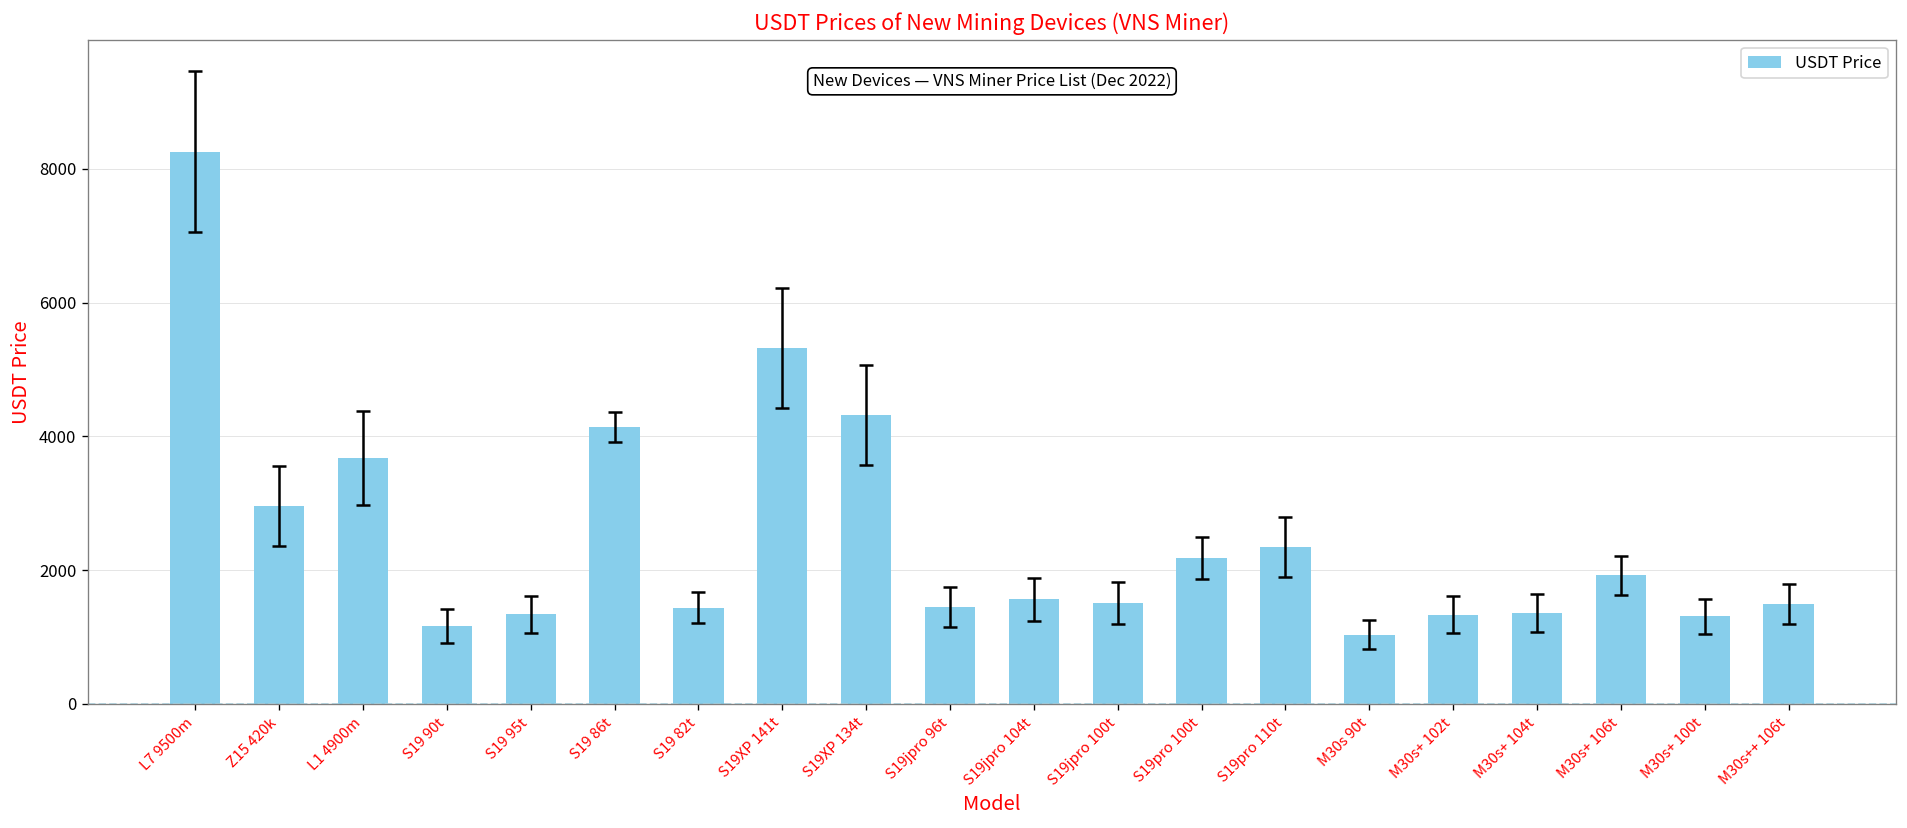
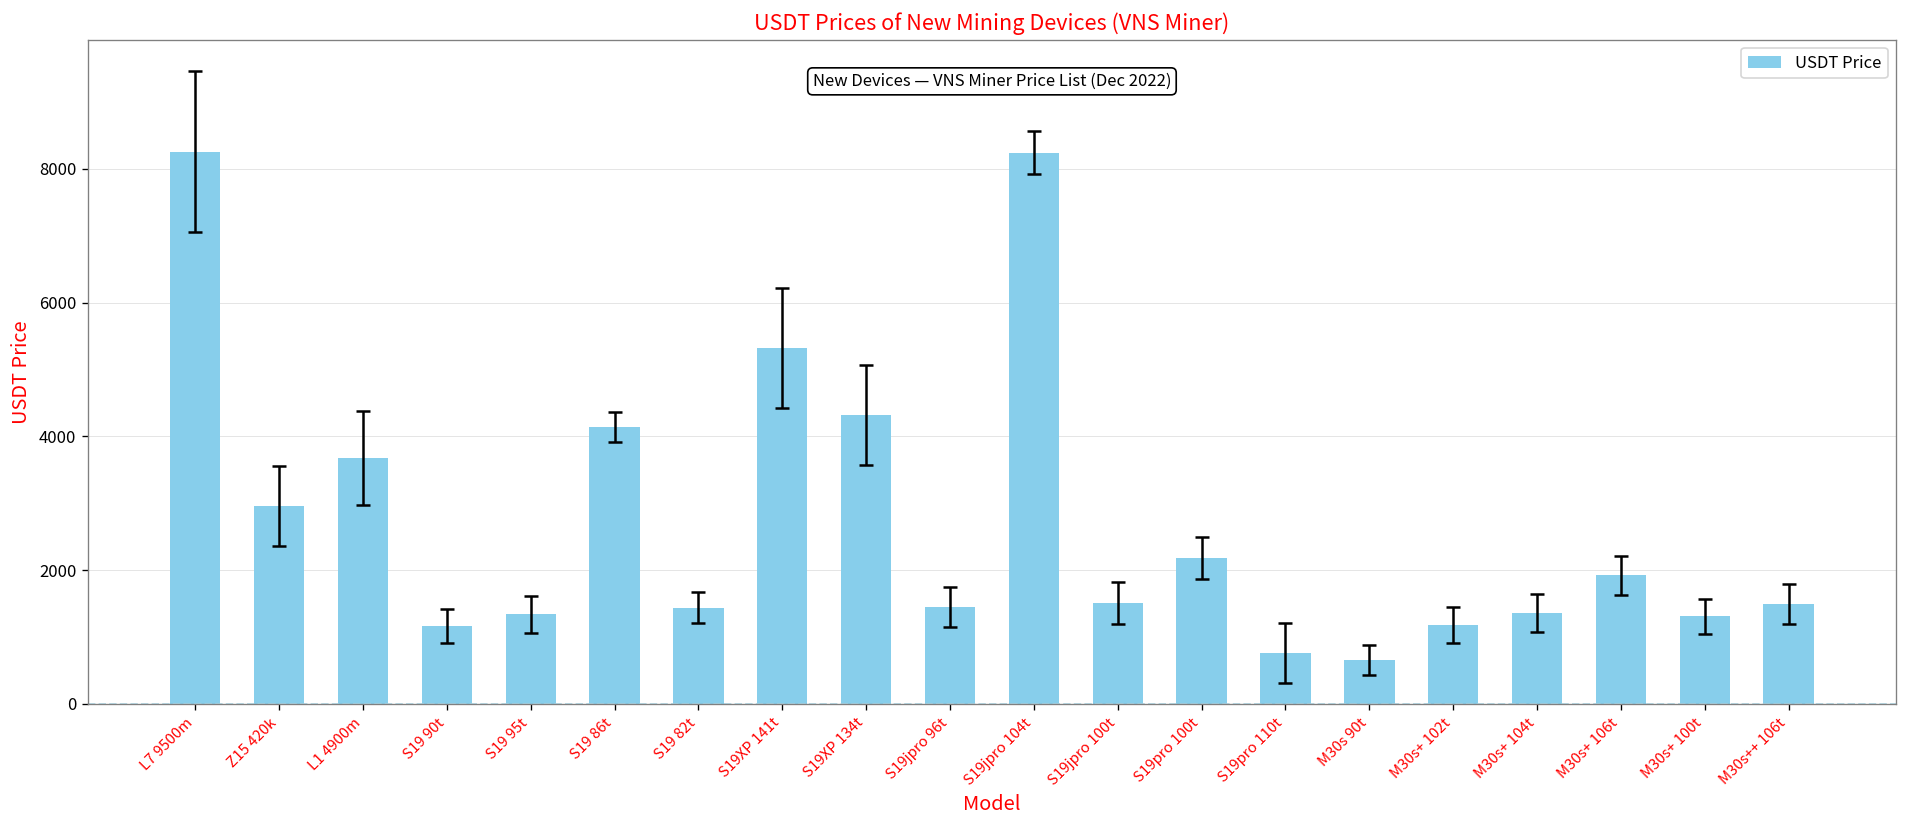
USDT Price, S19jpro 104t: 1600 -> 8200
USDT Price, S19pro 110t: 2300 -> 800
USDT Price, M30s 90t: 1000 -> 700
USDT Price, M30s+ 102t: 1300 -> 1200
